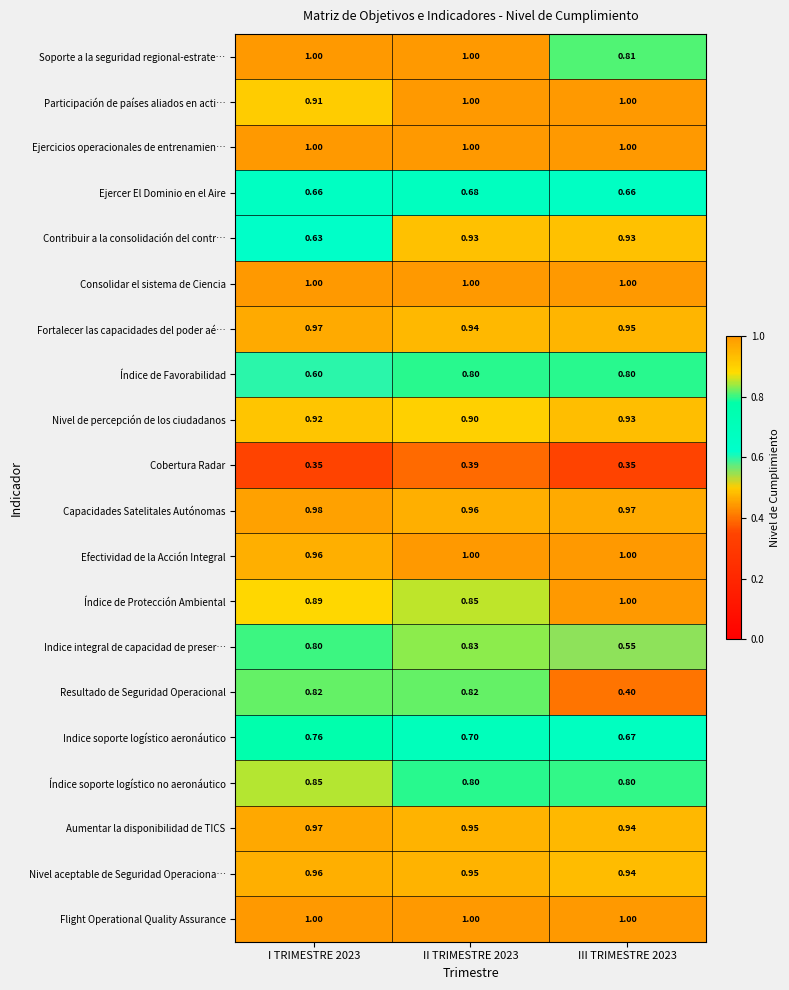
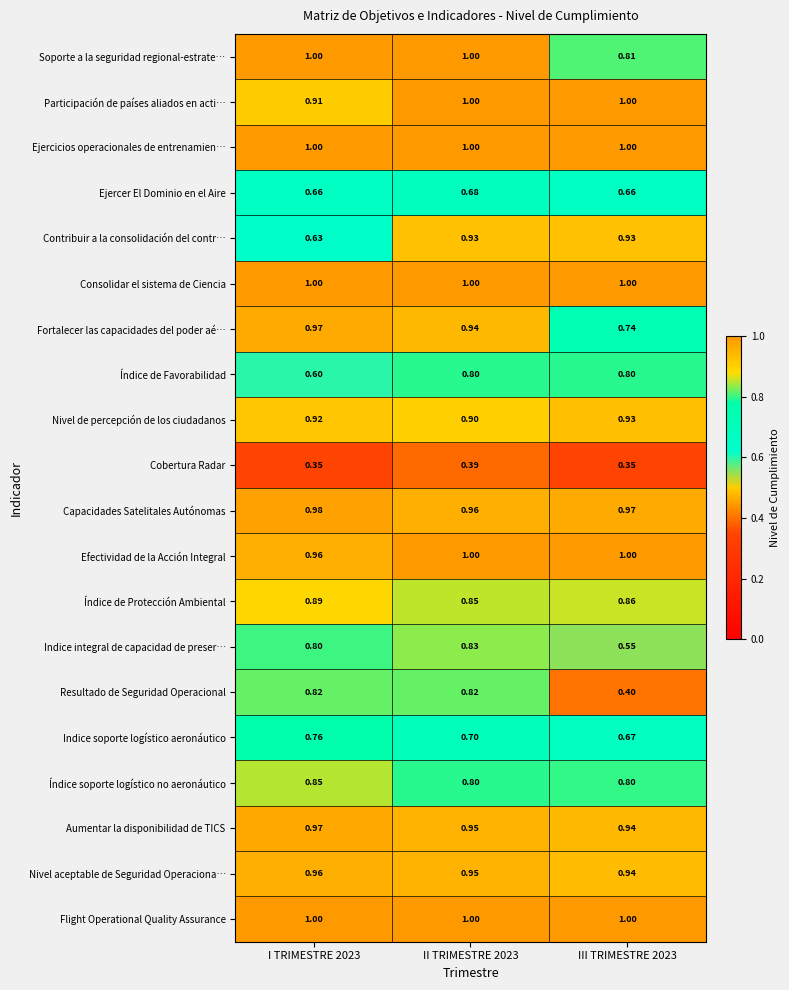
Fortalecer las capacidades del poder aé…, III TRIMESTRE 2023: 0.95 -> 0.74
Índice de Protección Ambiental, III TRIMESTRE 2023: 1.00 -> 0.86
